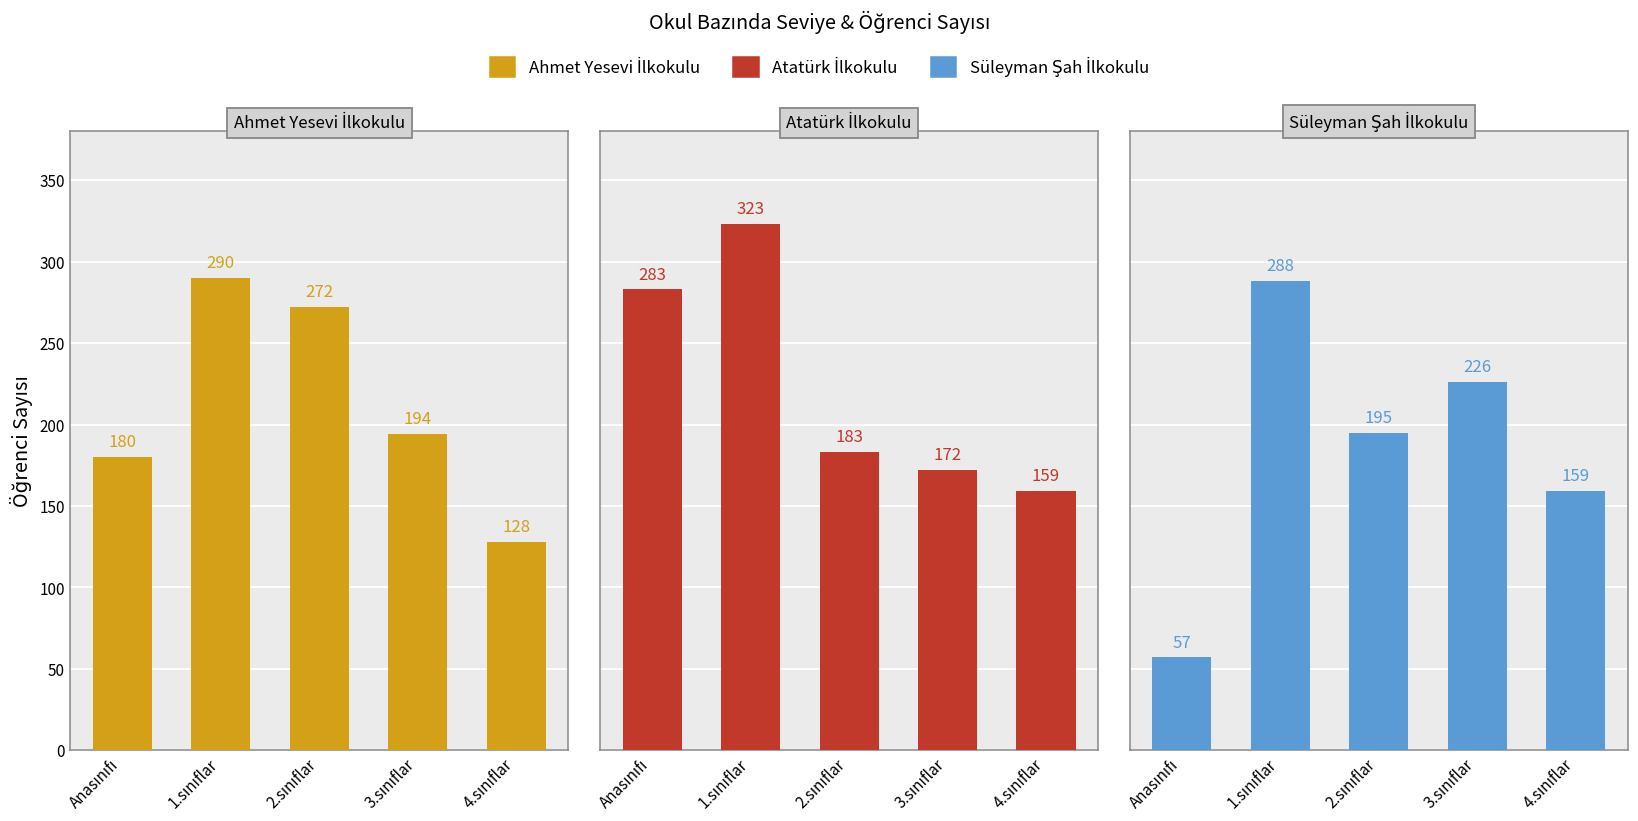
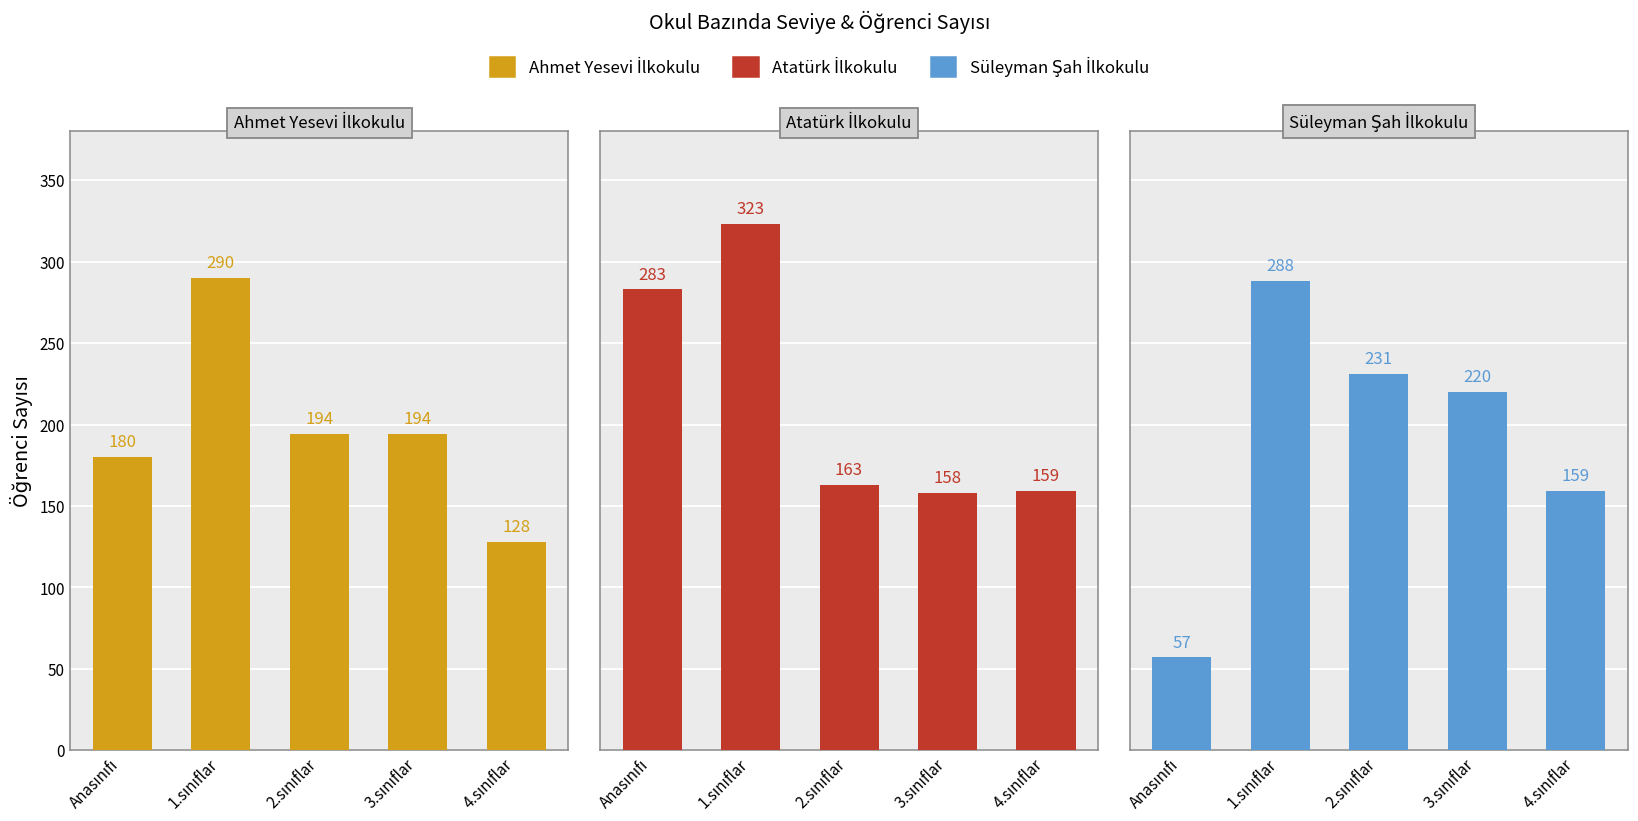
Ahmet Yesevi İlkokulu, 2.sınıflar: 272 -> 194
Atatürk İlkokulu, 2.sınıflar: 183 -> 163
Atatürk İlkokulu, 3.sınıflar: 172 -> 158
Süleyman Şah İlkokulu, 2.sınıflar: 195 -> 231
Süleyman Şah İlkokulu, 3.sınıflar: 226 -> 220
